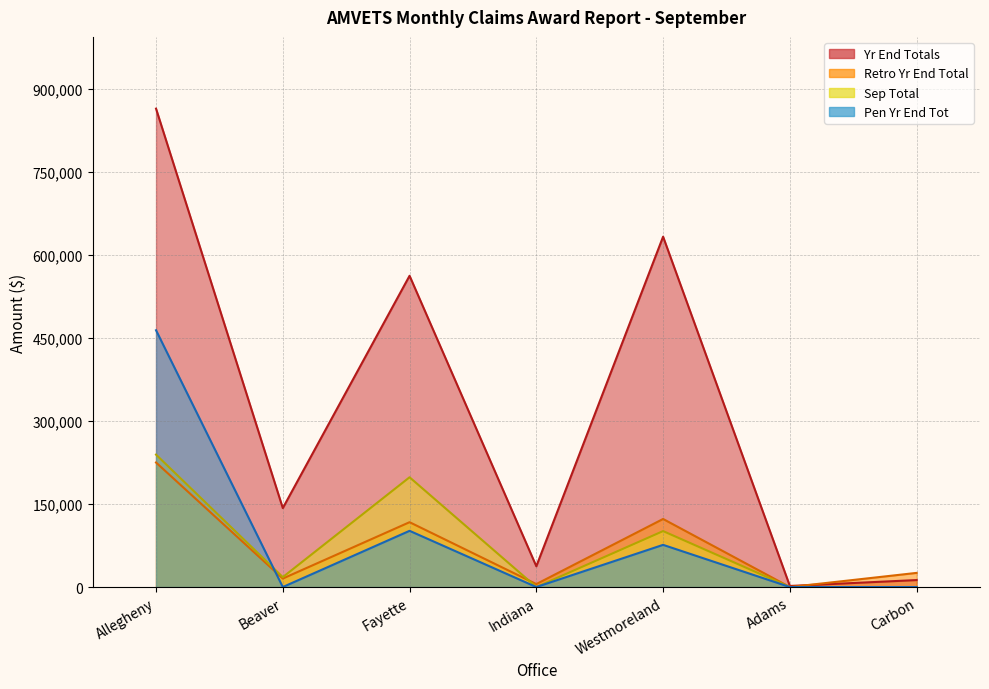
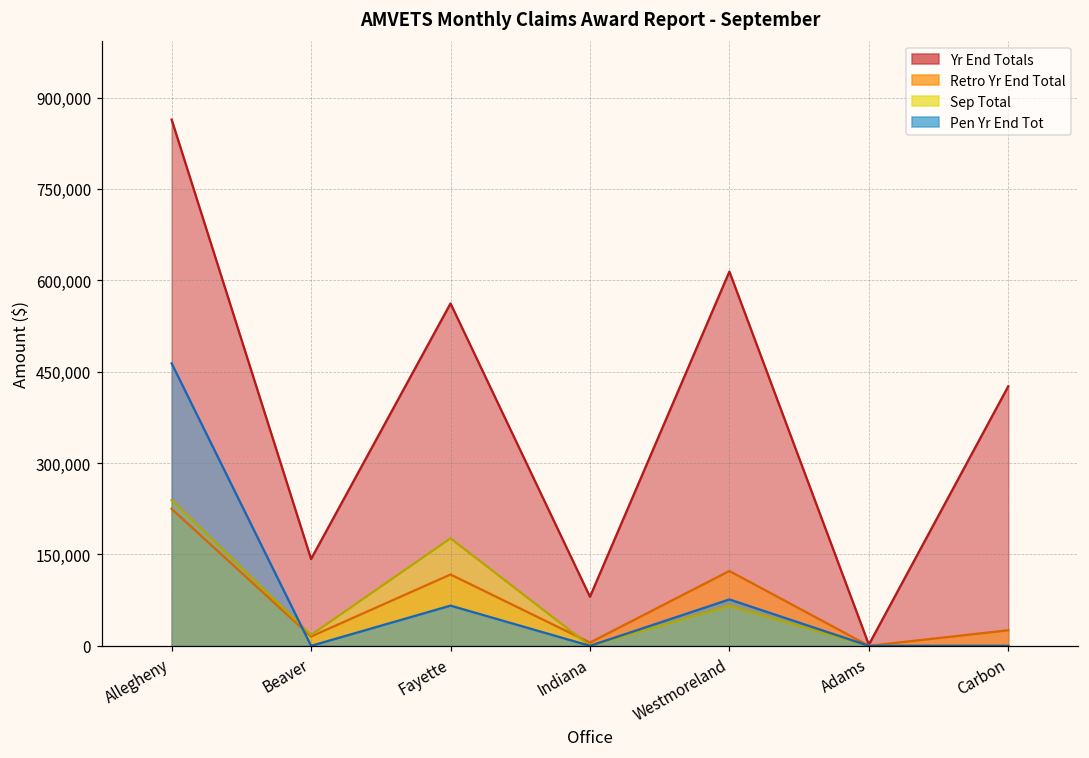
Sep Total, Fayette: 200,000 -> 180,000
Pen Yr End Tot, Fayette: 100,000 -> 70,000
Yr End Totals, Indiana: 40,000 -> 80,000
Yr End Totals, Westmoreland: 630,000 -> 610,000
Sep Total, Westmoreland: 100,000 -> 70,000
Yr End Totals, Carbon: 10,000 -> 430,000
